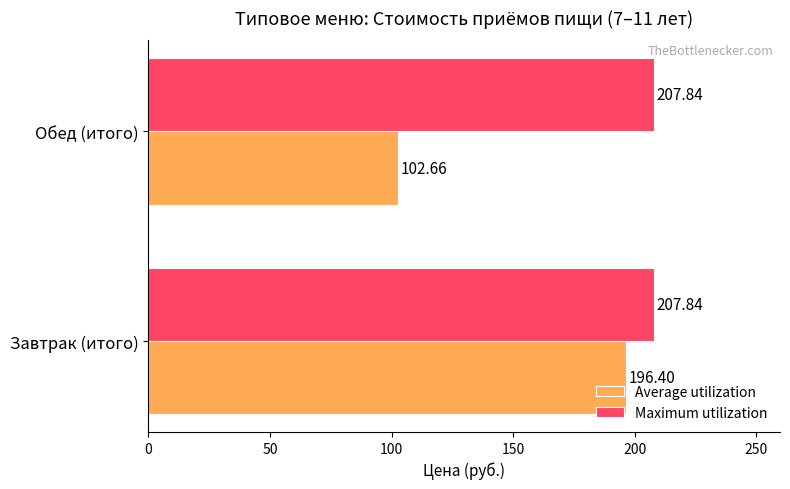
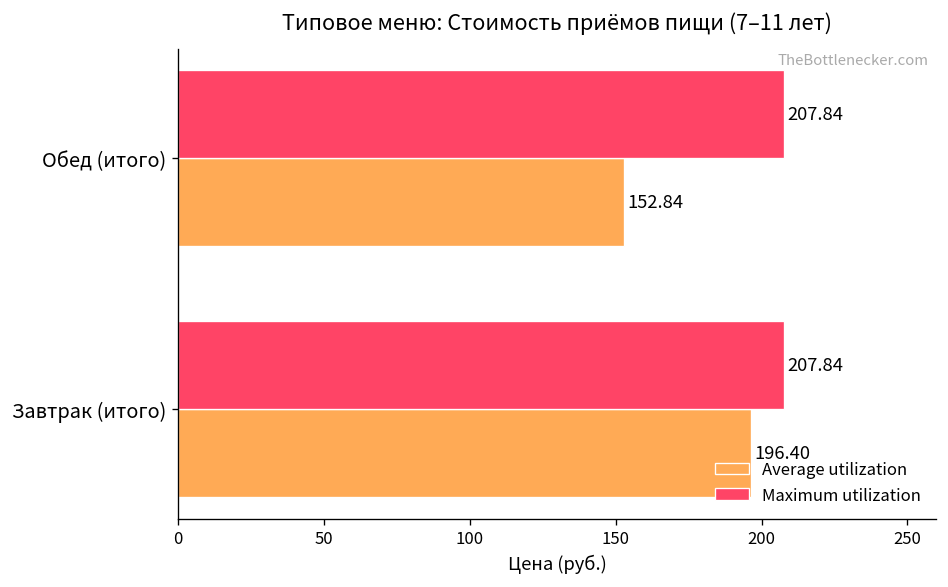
Average utilization, Обед (итого): 102.66 -> 152.84
